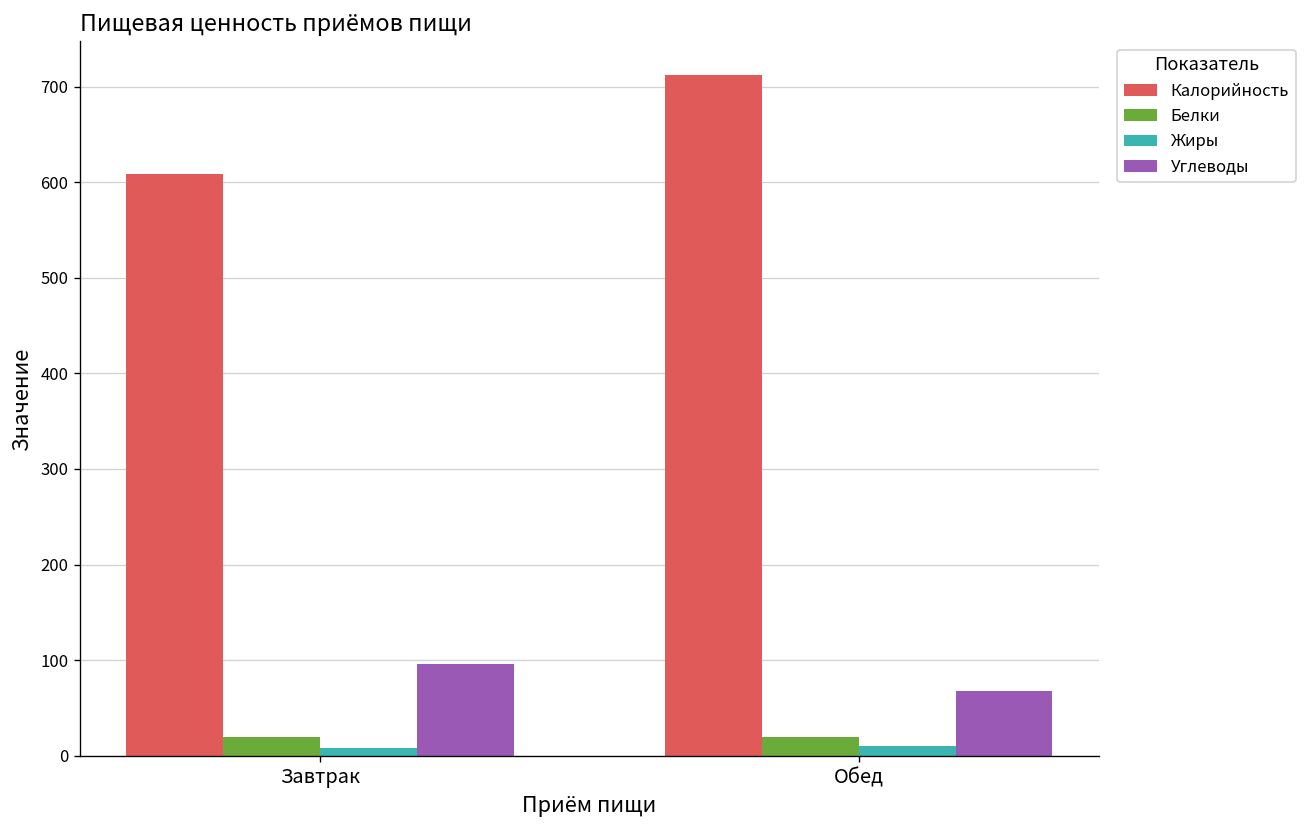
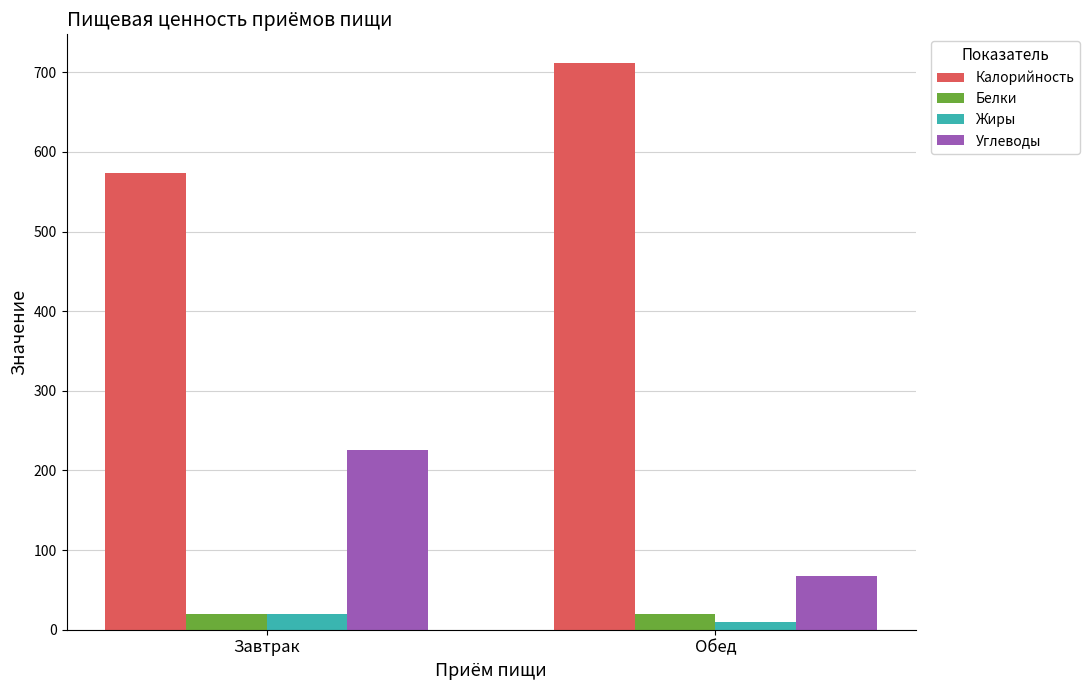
Калорийность, Завтрак: 610 -> 570
Жиры, Завтрак: 10 -> 20
Углеводы, Завтрак: 100 -> 230
